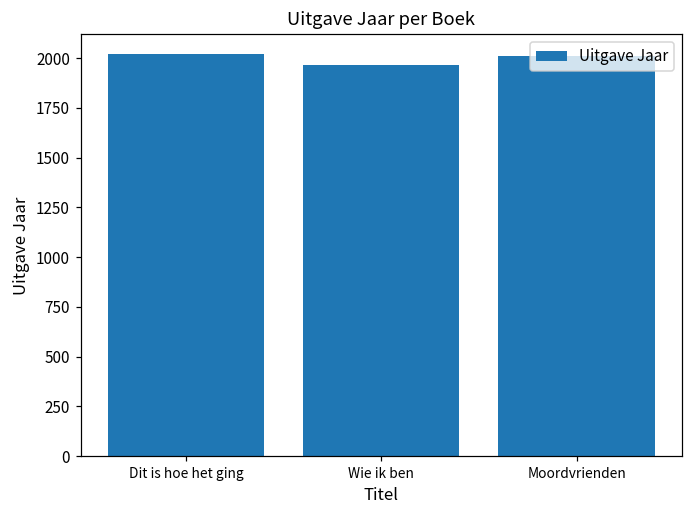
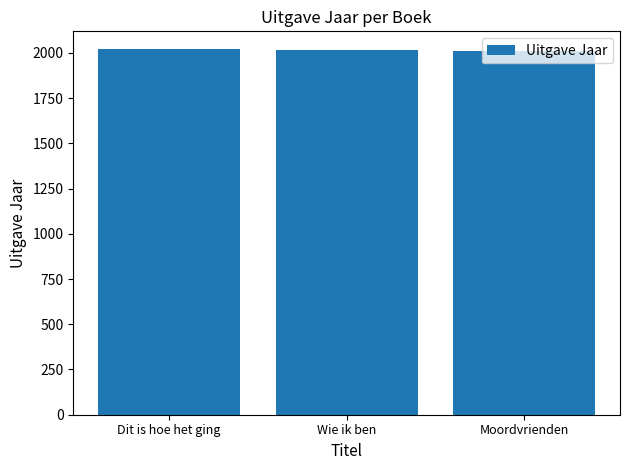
Wie ik ben: 1970 -> 2020
